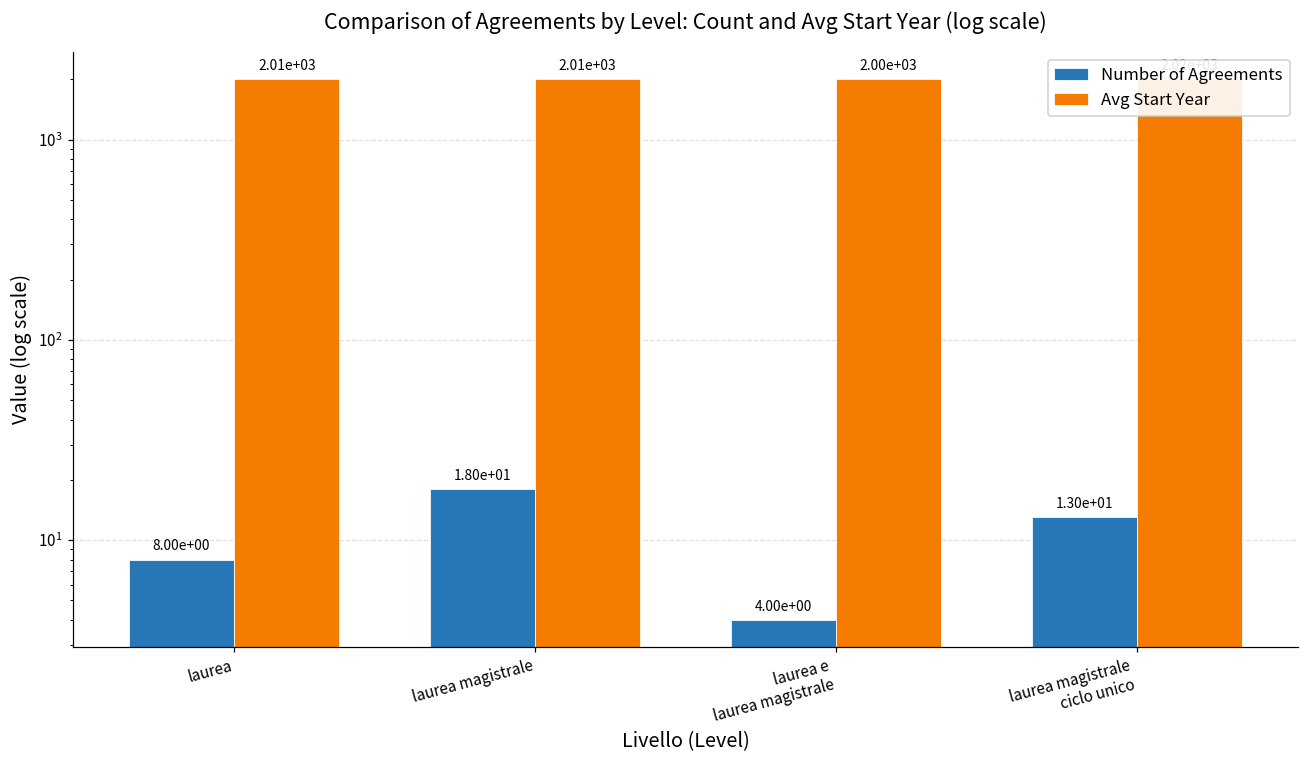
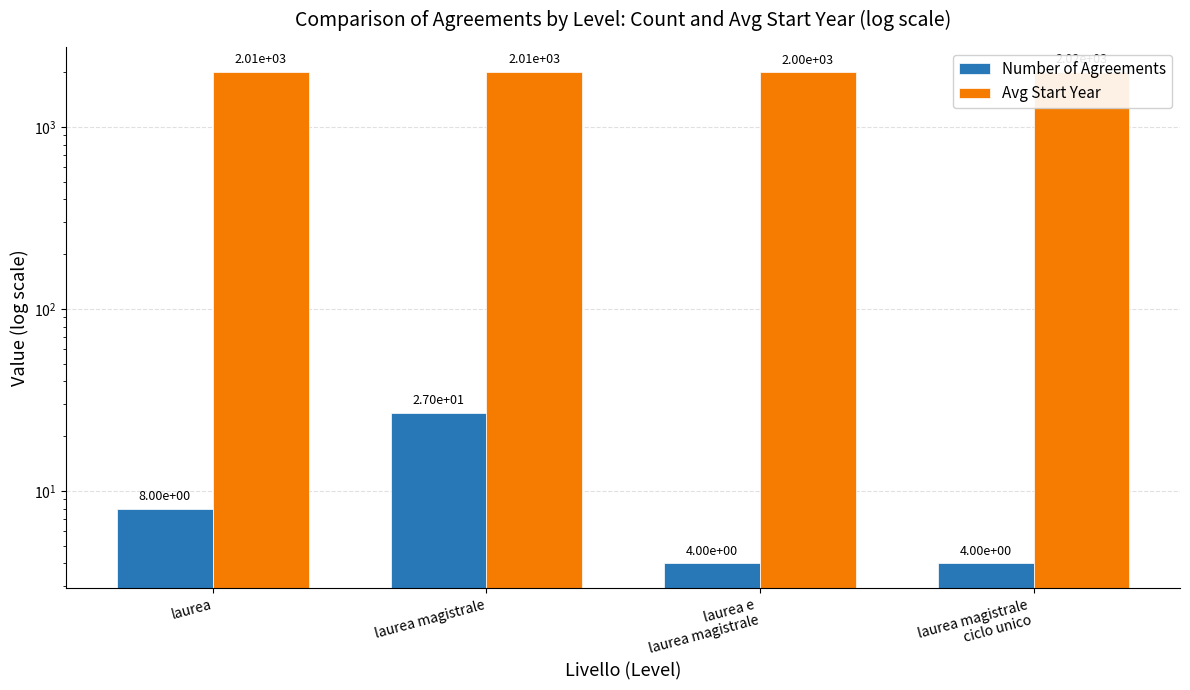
Number of Agreements, laurea magistrale: 1.80e+01 -> 2.70e+01
Number of Agreements, laurea magistrale ciclo unico: 1.30e+01 -> 4.00e+00
